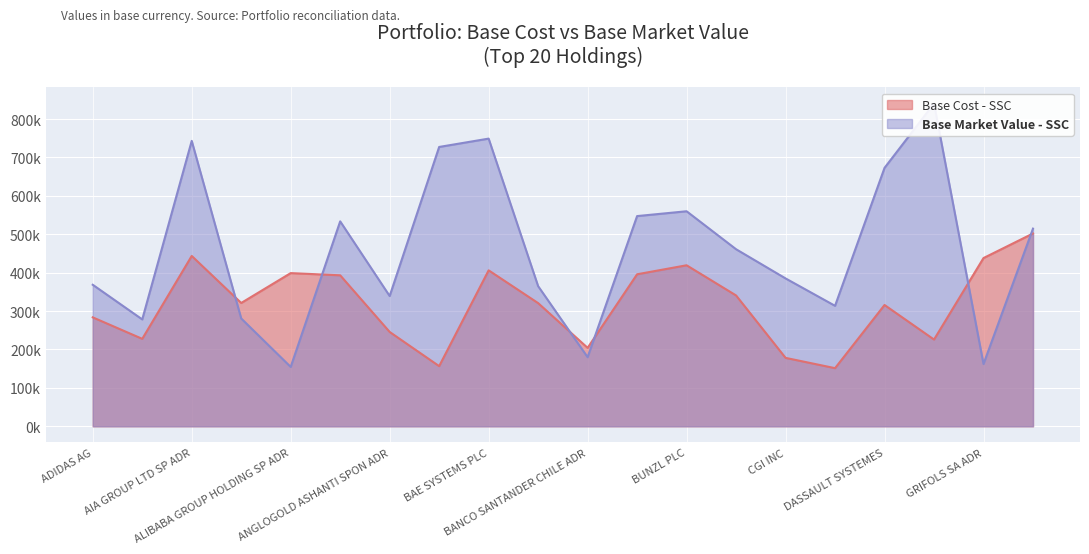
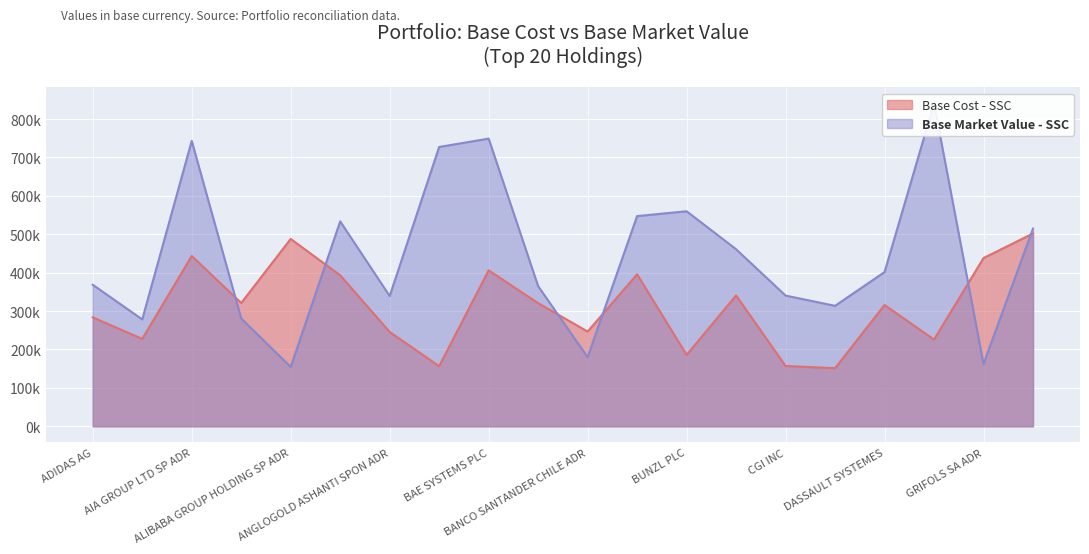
Base Cost - SSC, ALIBABA GROUP HOLDING SP ADR: 400000 -> 490000
Base Cost - SSC, BANCO SANTANDER CHILE ADR: 200000 -> 250000
Base Cost - SSC, BUNZL PLC: 420000 -> 190000
Base Cost - SSC, CGI INC: 180000 -> 160000
Base Market Value - SSC, CGI INC: 380000 -> 340000
Base Market Value - SSC, DASSAULT SYSTEMES: 670000 -> 400000
